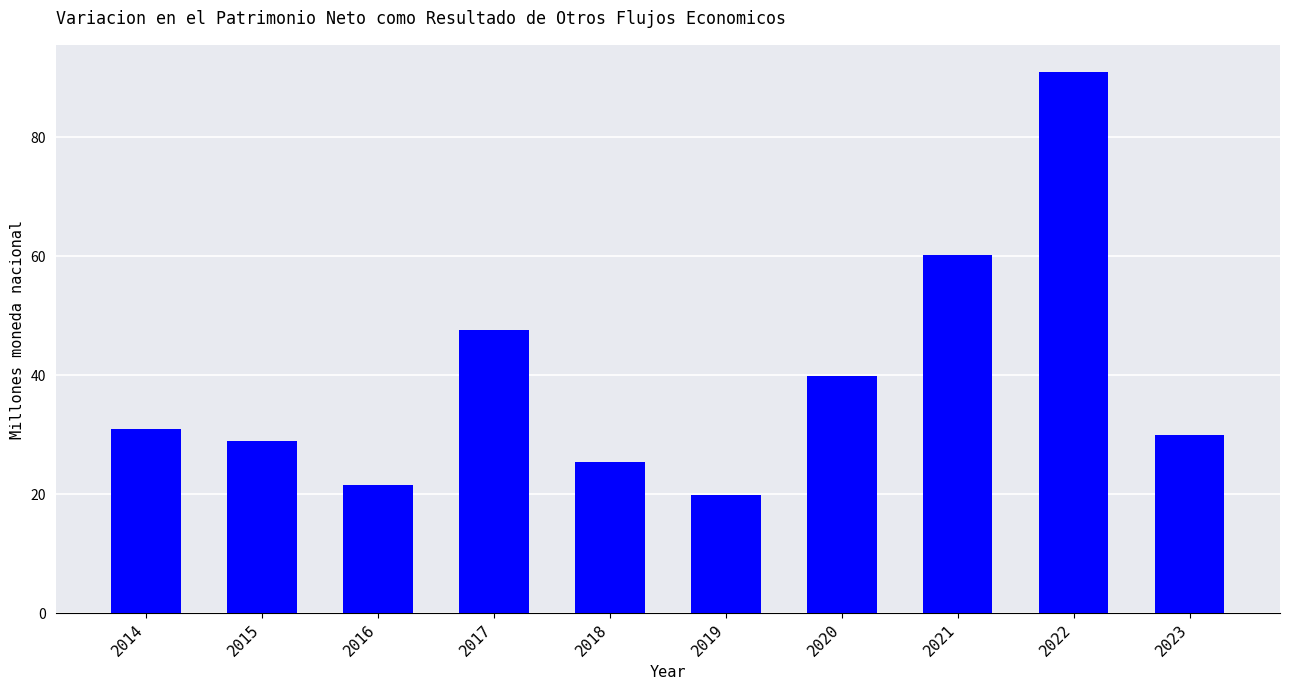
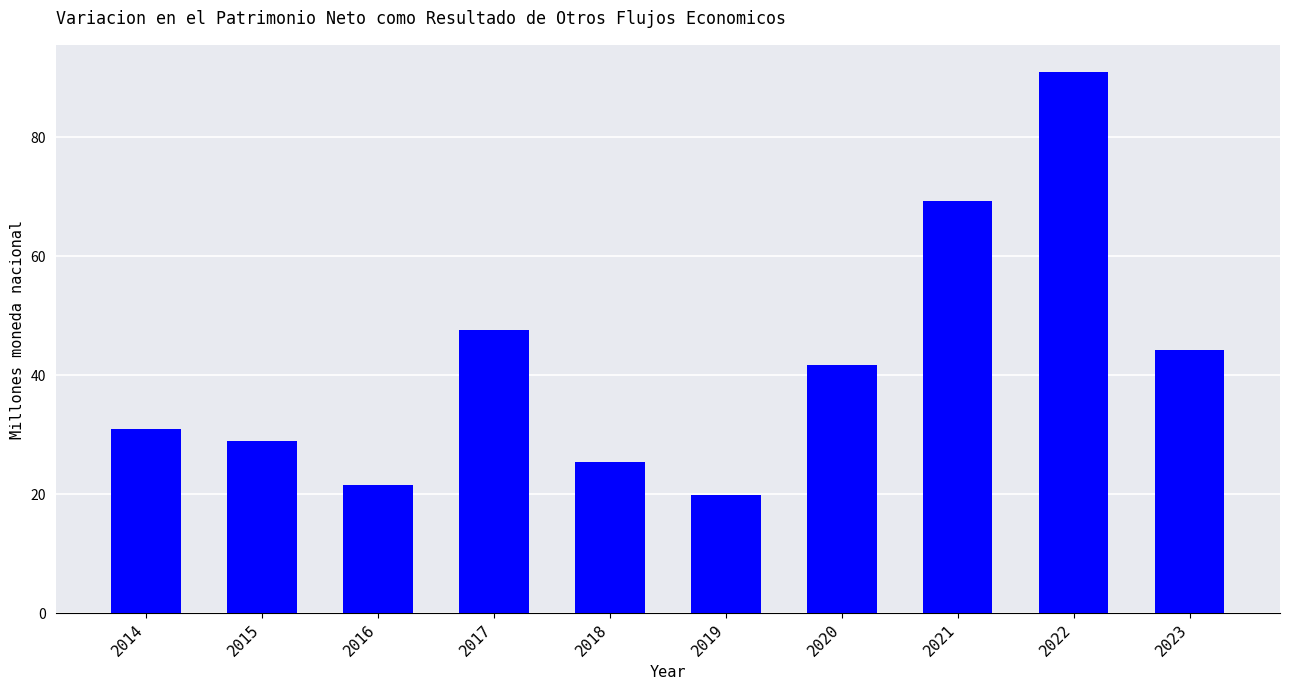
2020: 40 -> 42
2021: 60 -> 69
2023: 30 -> 44
